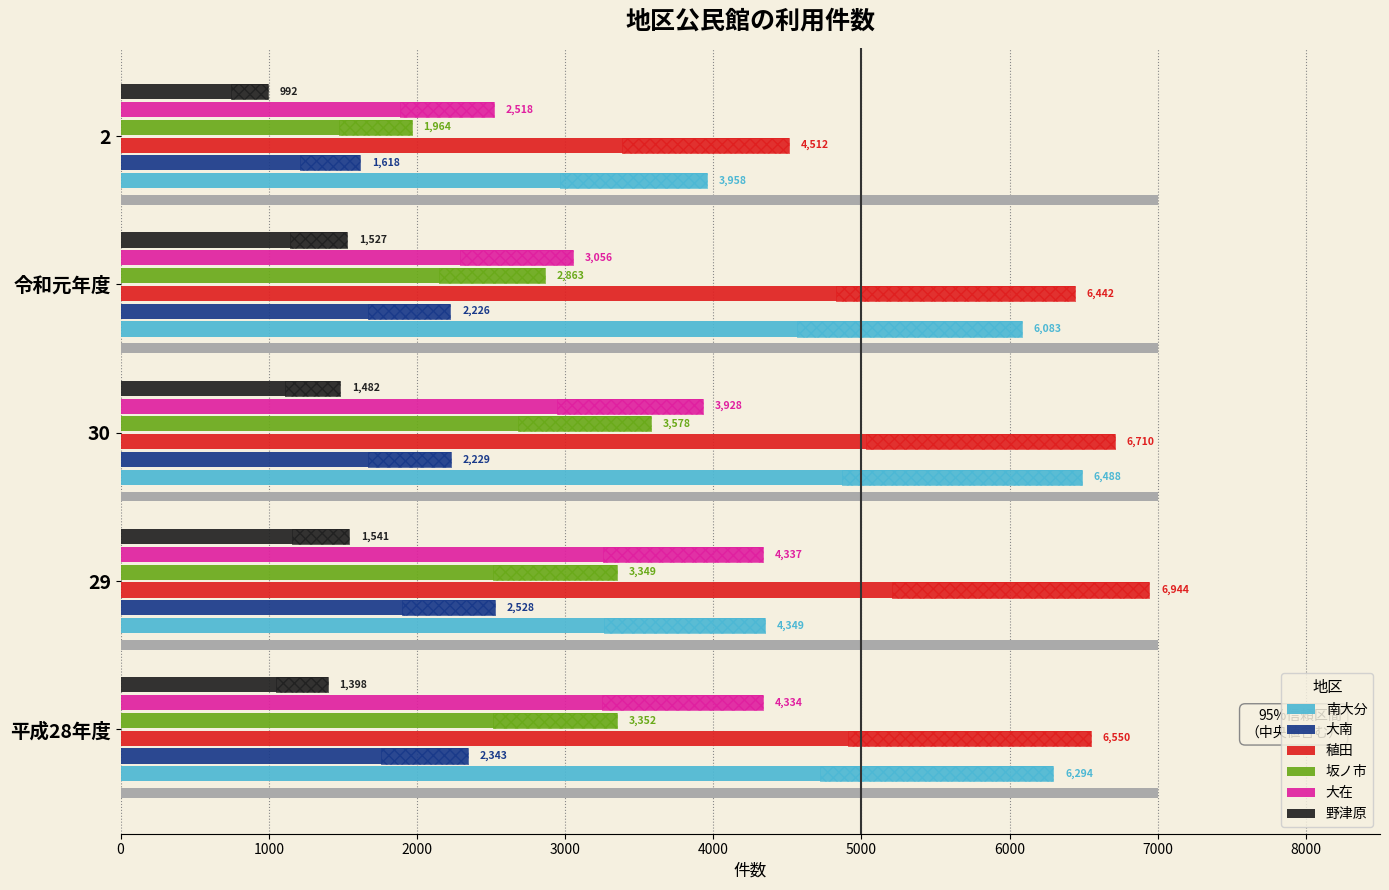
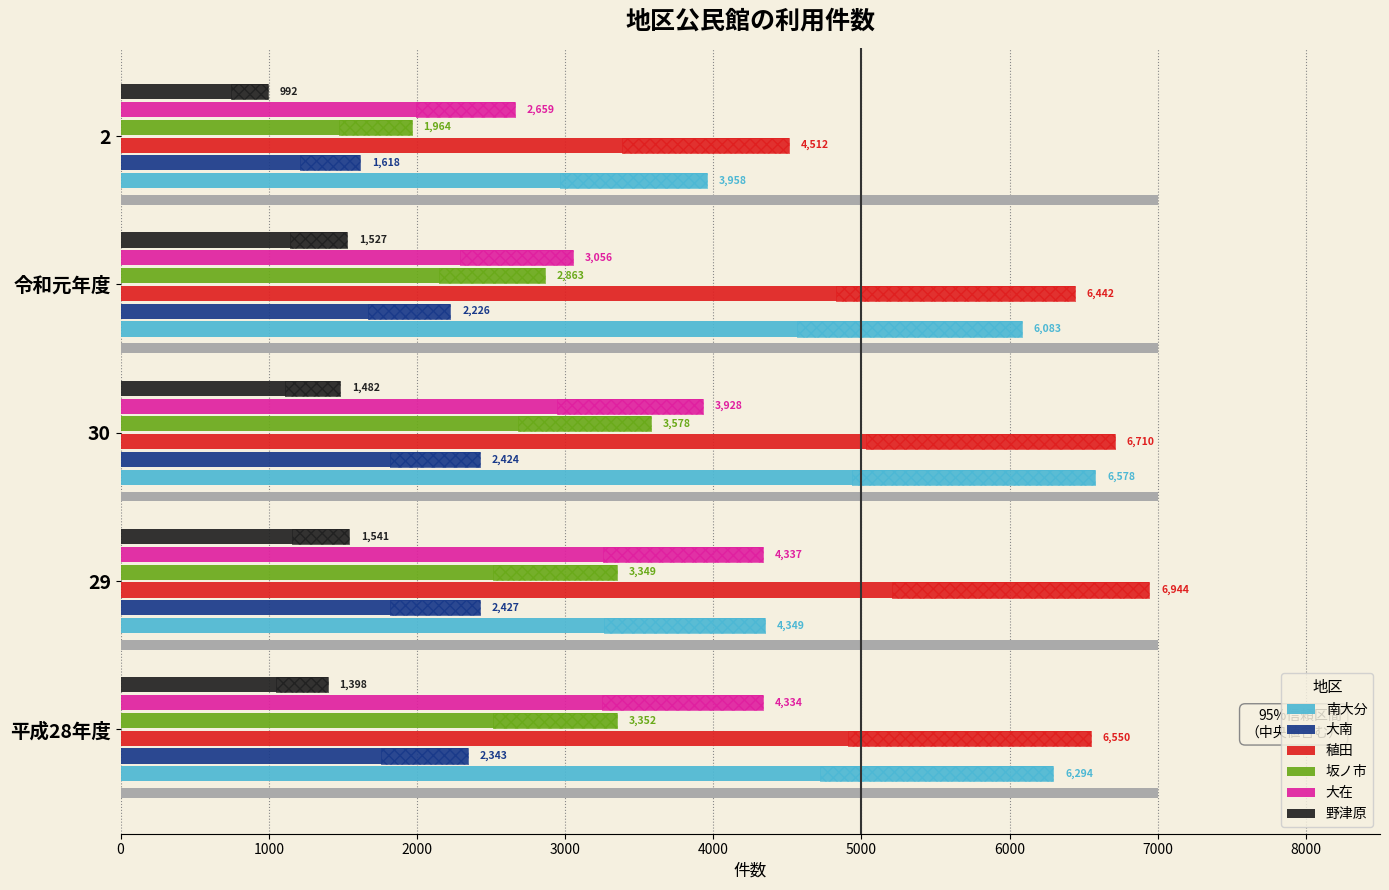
大在, 2: 2,518 -> 2,659
大南, 30: 2,229 -> 2,424
南大分, 30: 6,488 -> 6,578
大南, 29: 2,528 -> 2,427
